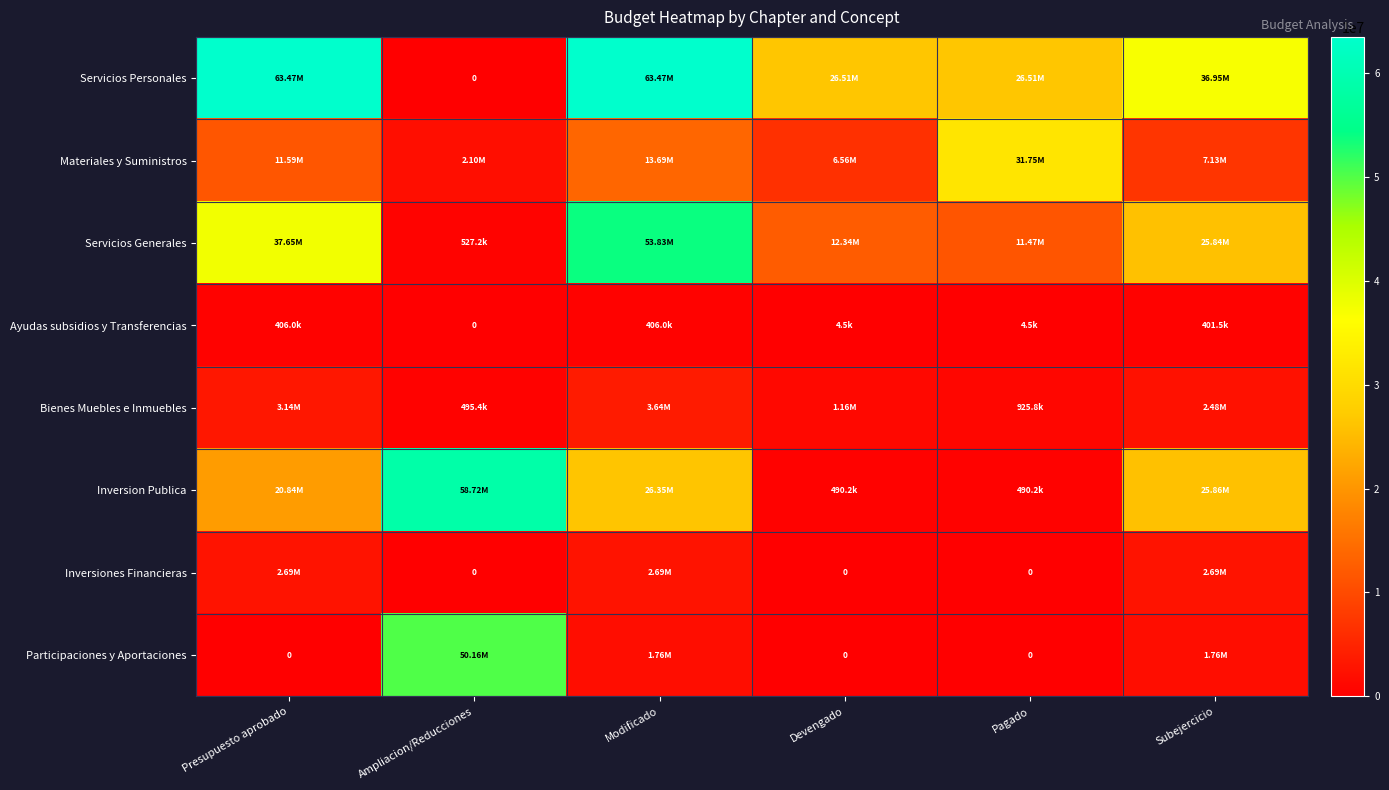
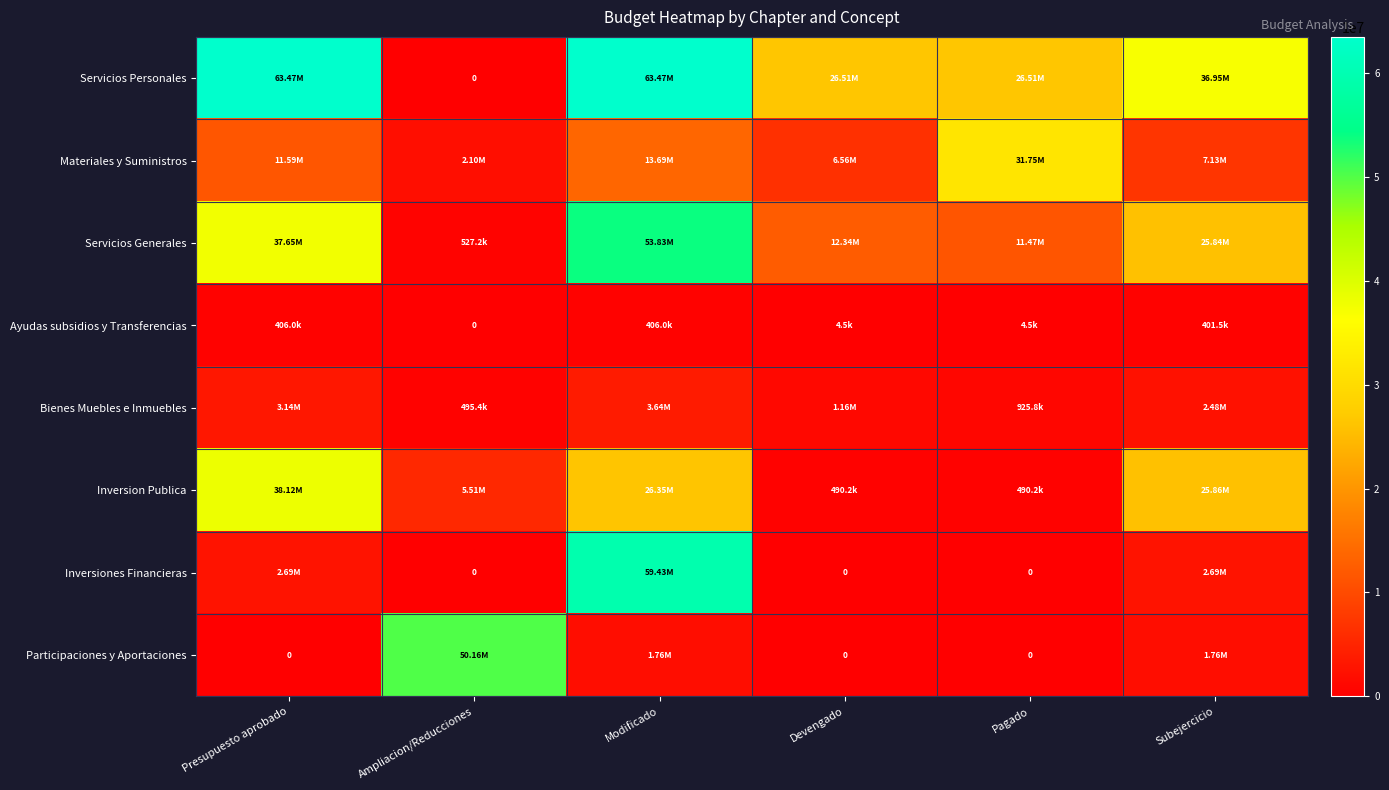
Inversion Publica, Presupuesto aprobado: 20.84M -> 38.12M
Inversion Publica, Ampliacion/Reducciones: 58.72M -> 5.51M
Inversiones Financieras, Modificado: 2.69M -> 59.43M
